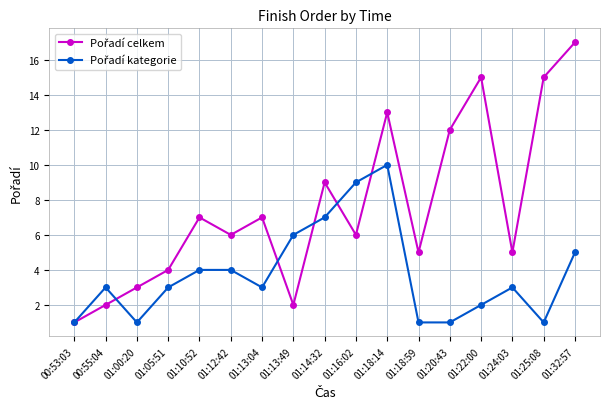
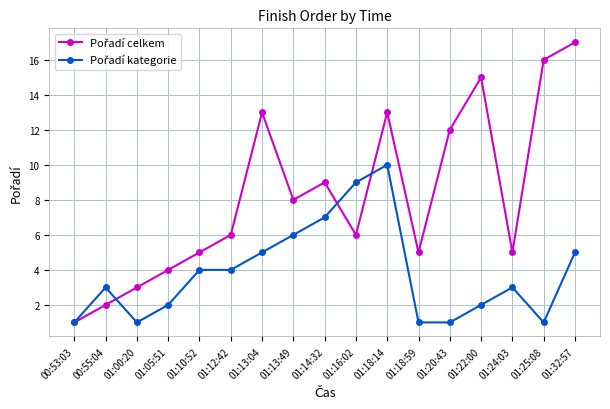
Pořadí kategorie, 01:05:51: 3 -> 2
Pořadí celkem, 01:10:52: 7 -> 5
Pořadí celkem, 01:13:04: 7 -> 13
Pořadí kategorie, 01:13:04: 3 -> 5
Pořadí celkem, 01:13:49: 2 -> 8
Pořadí celkem, 01:25:08: 15 -> 16
